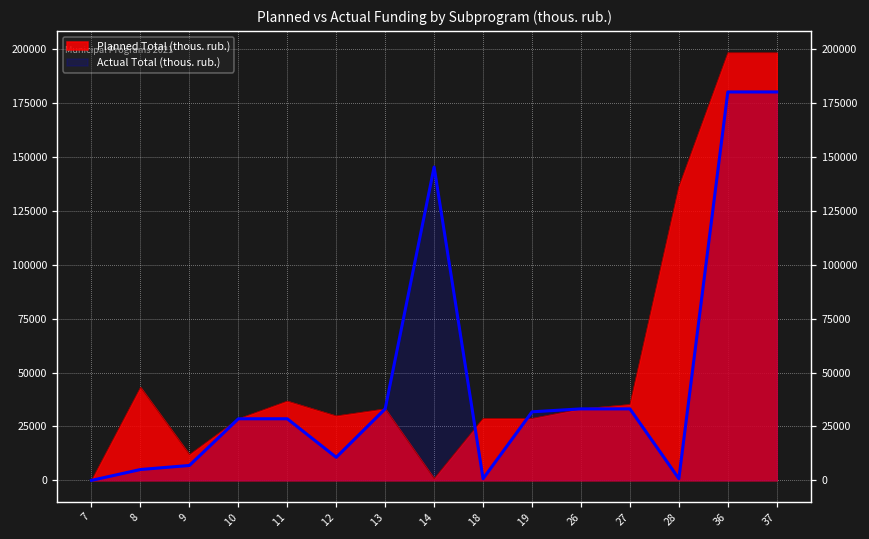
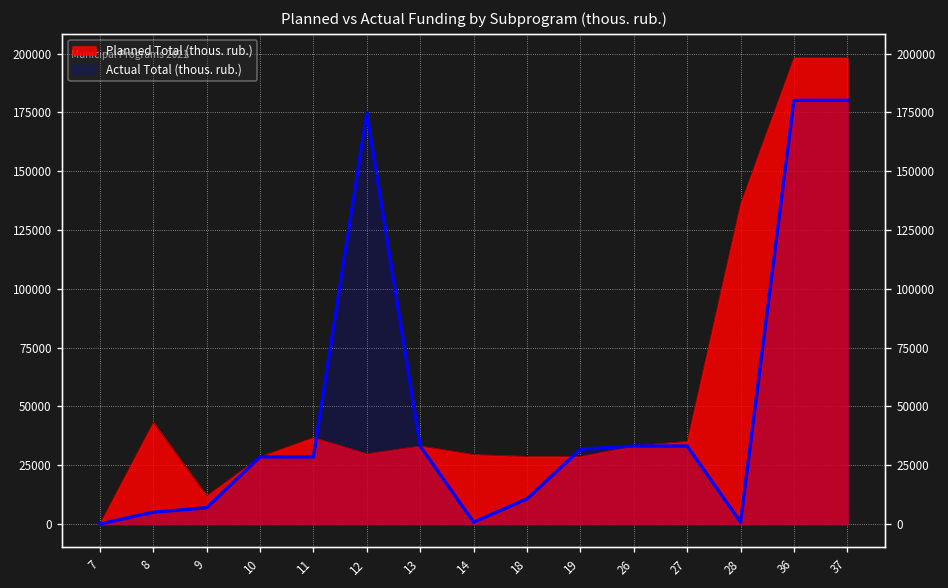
Actual Total (thous. rub.), 12: 11000 -> 175000
Planned Total (thous. rub.), 14: 1000 -> 30000
Actual Total (thous. rub.), 14: 145000 -> 1000
Actual Total (thous. rub.), 18: 1000 -> 11000
